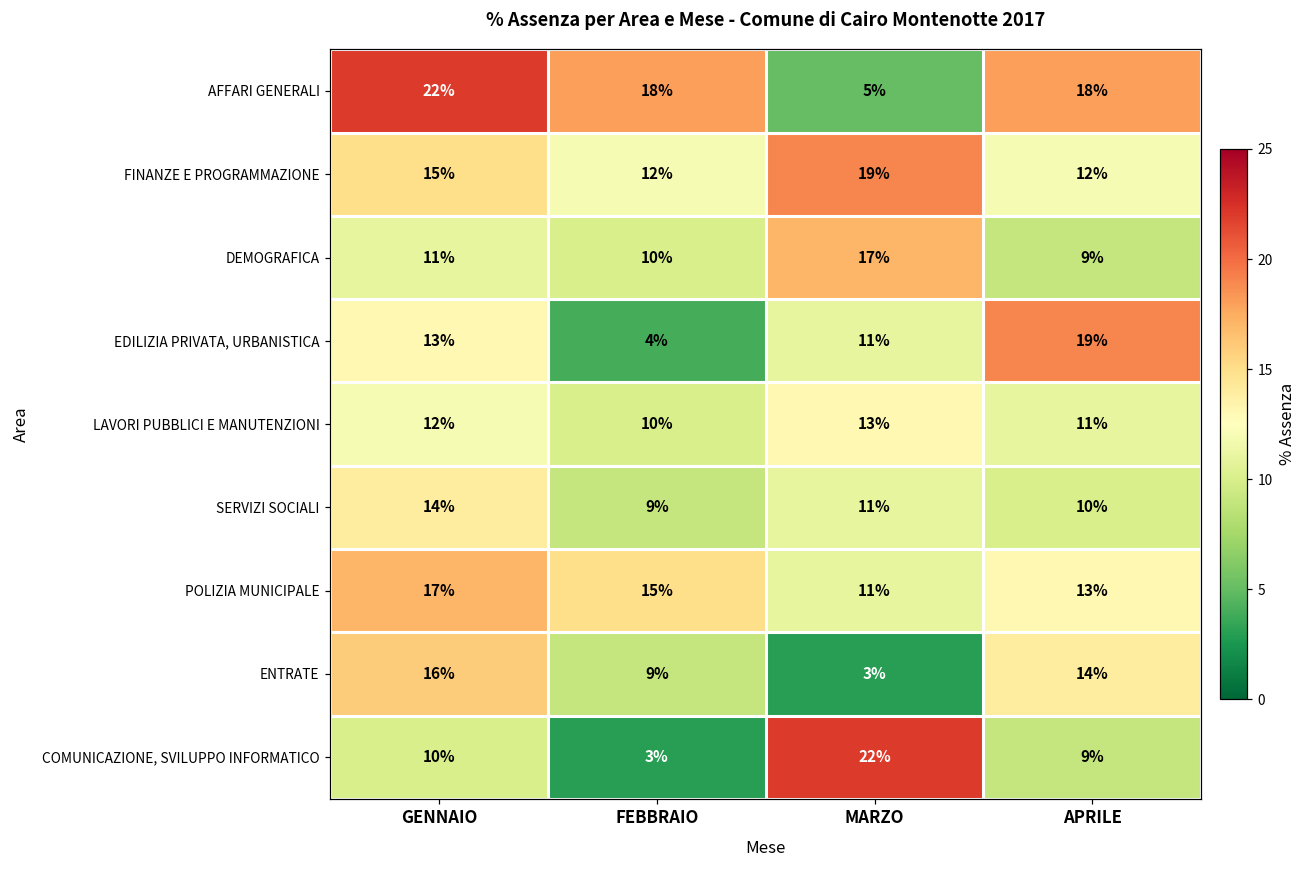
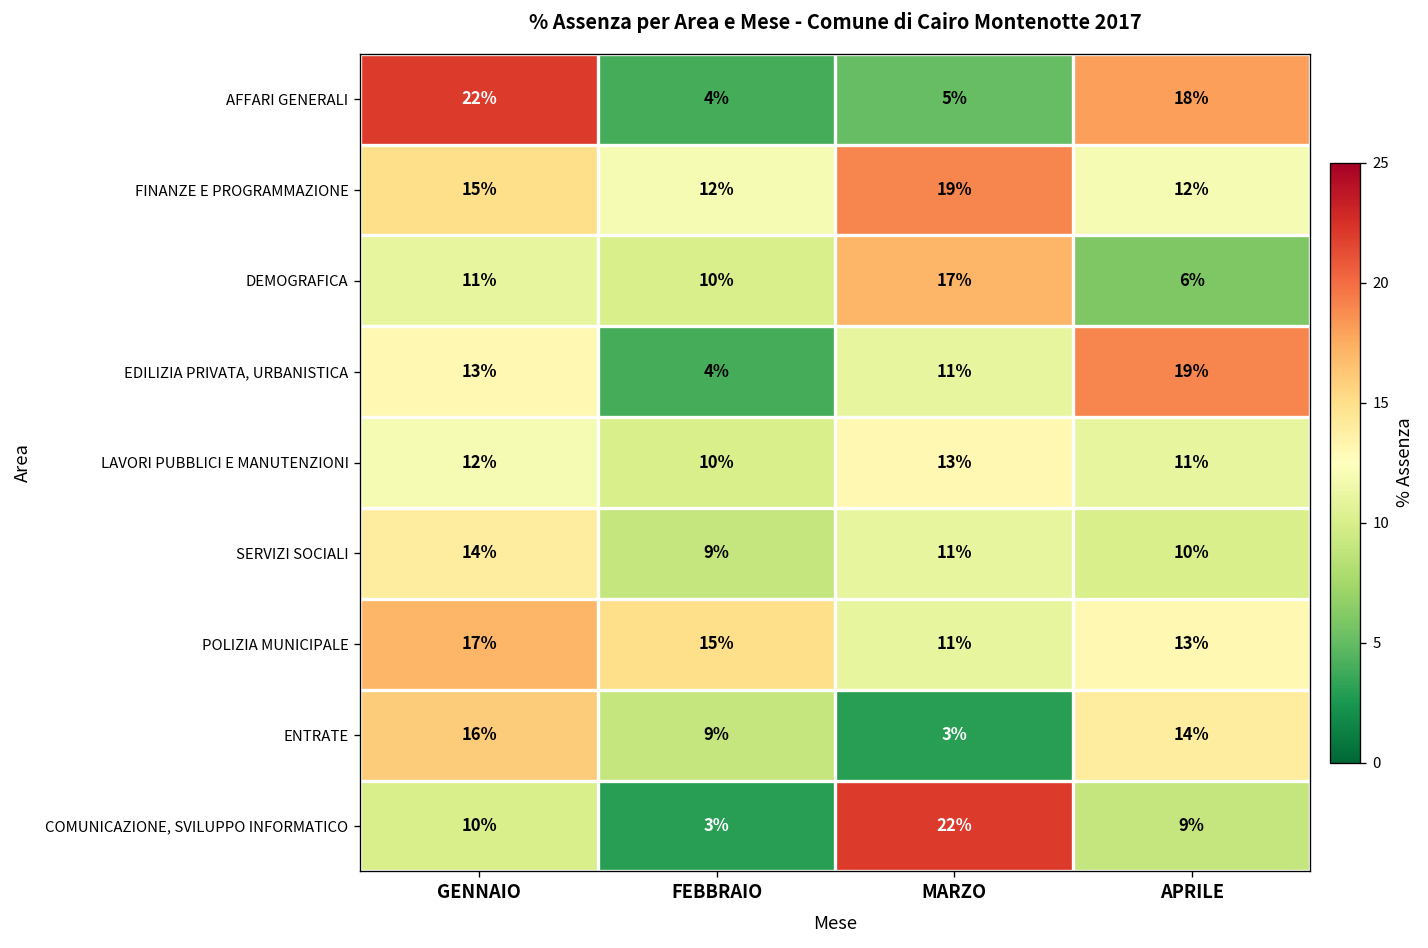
AFFARI GENERALI, FEBBRAIO: 18% -> 4%
DEMOGRAFICA, APRILE: 9% -> 6%
